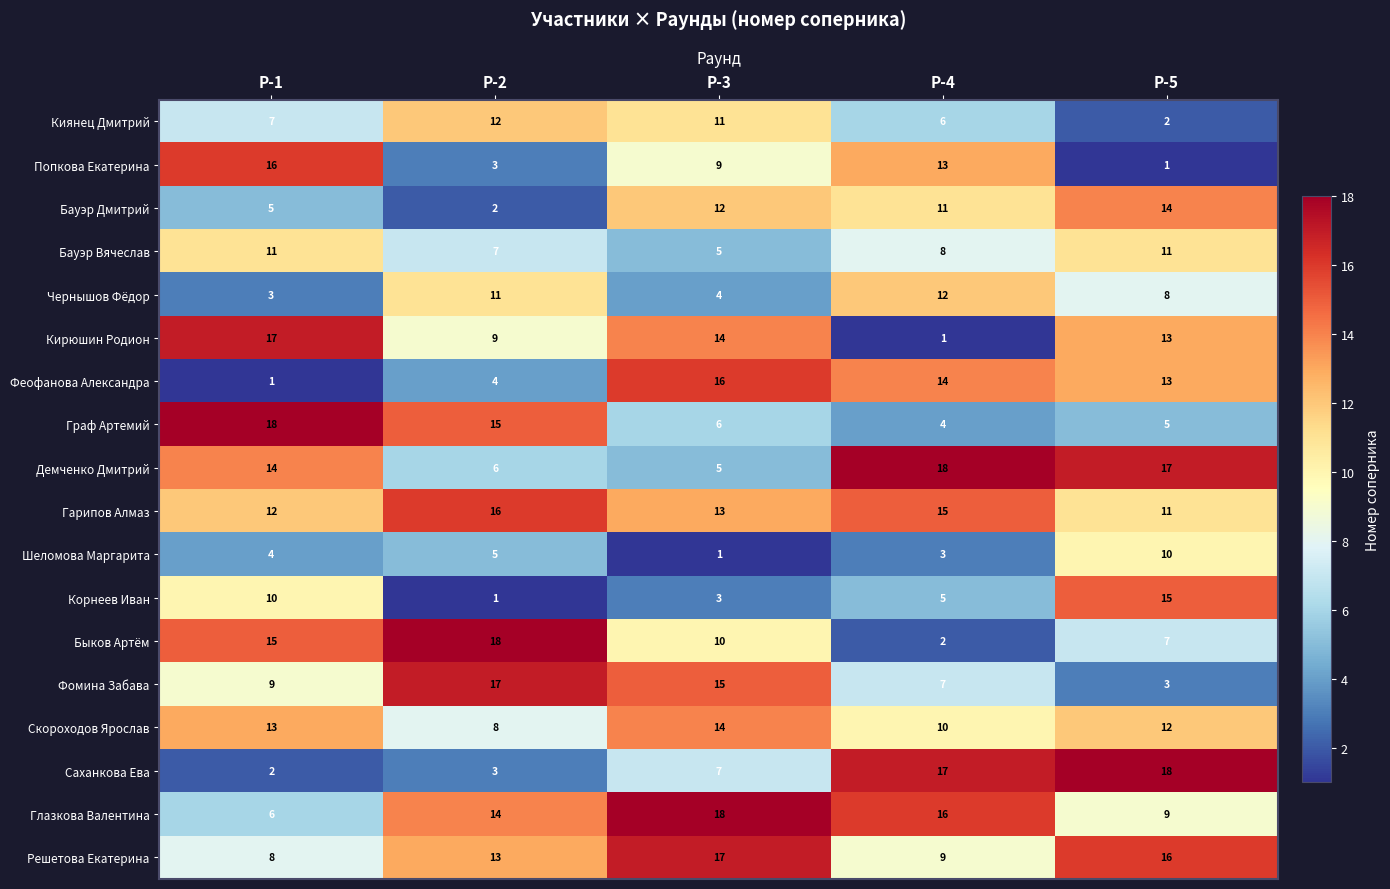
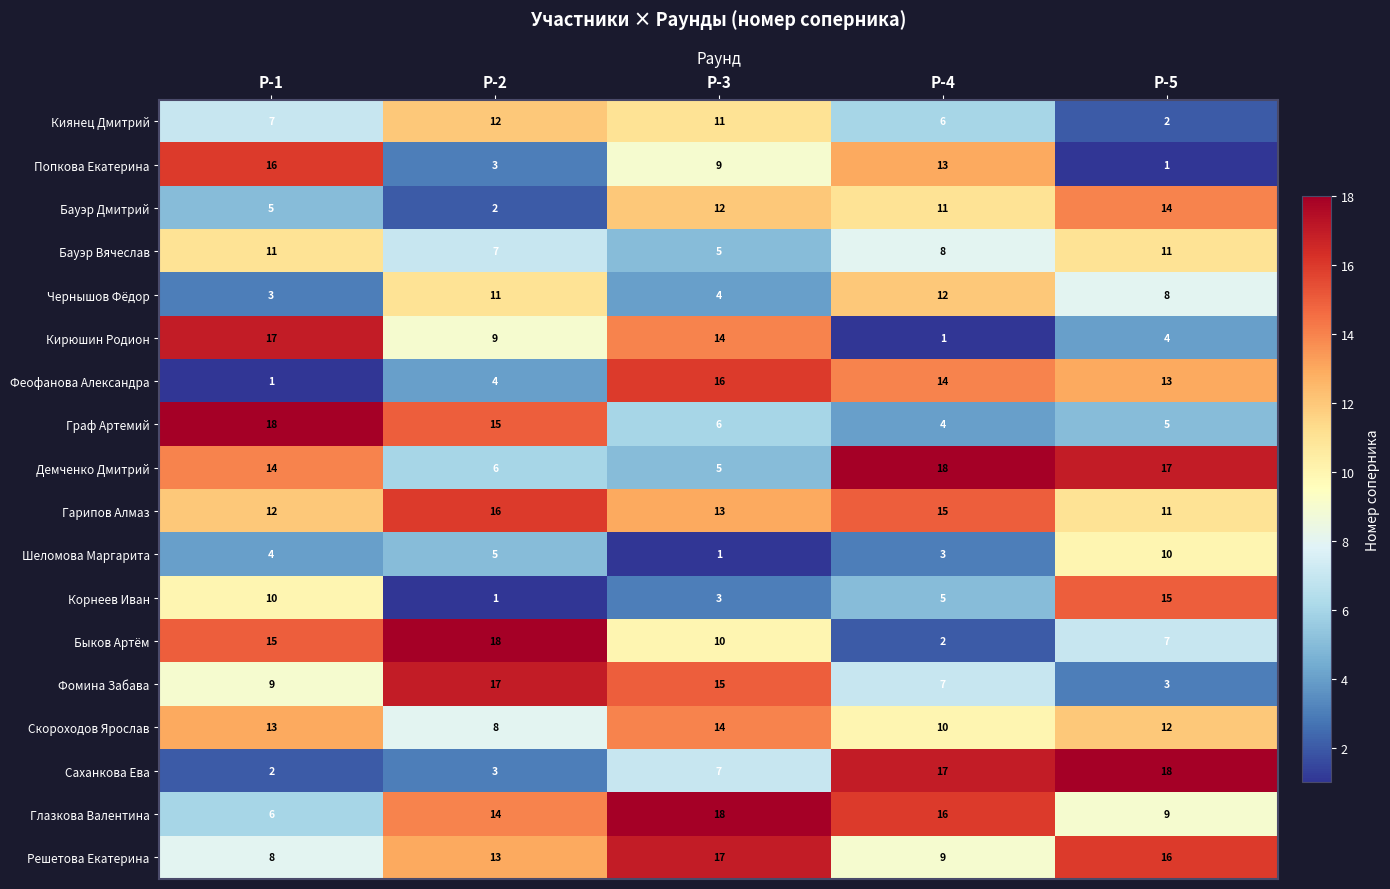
Кирюшин Родион, Р-5: 13 -> 4
